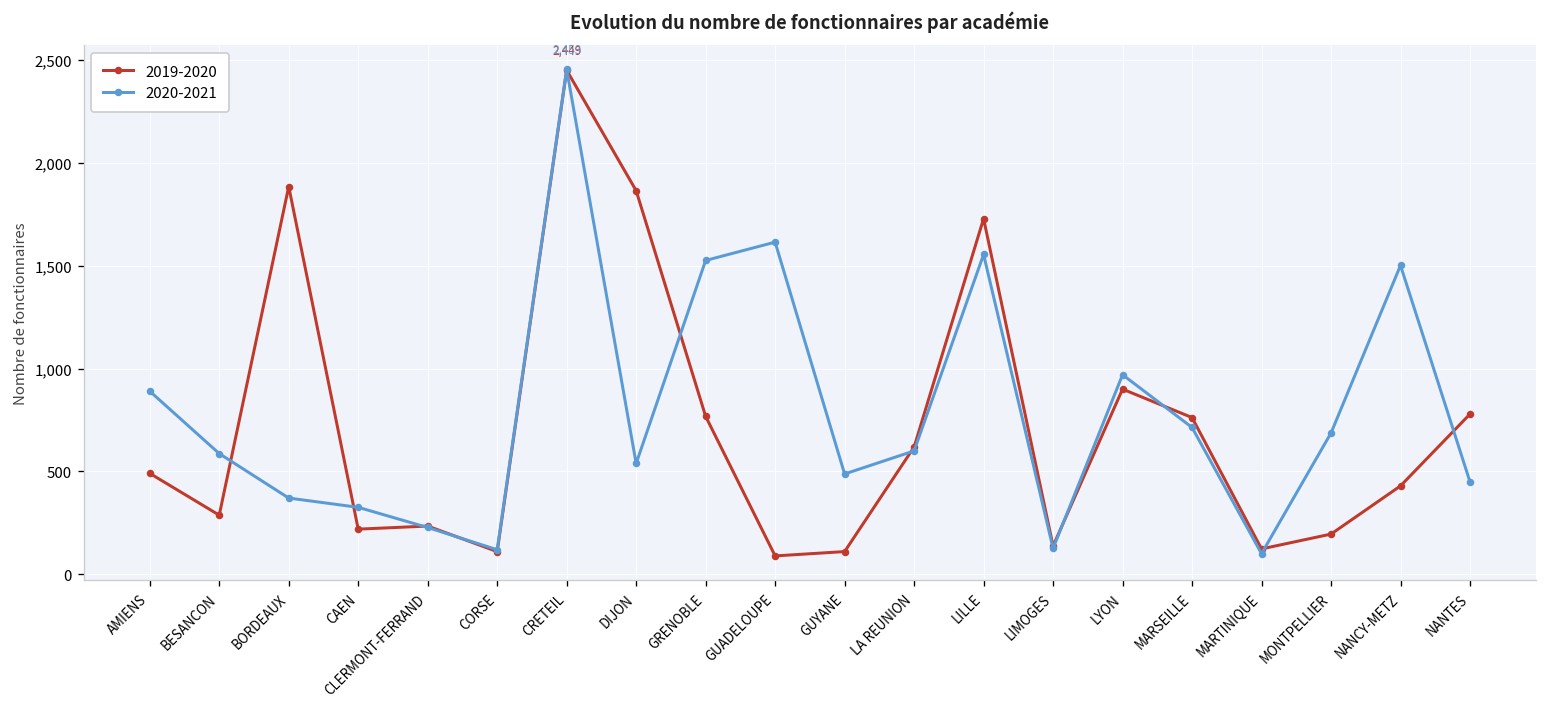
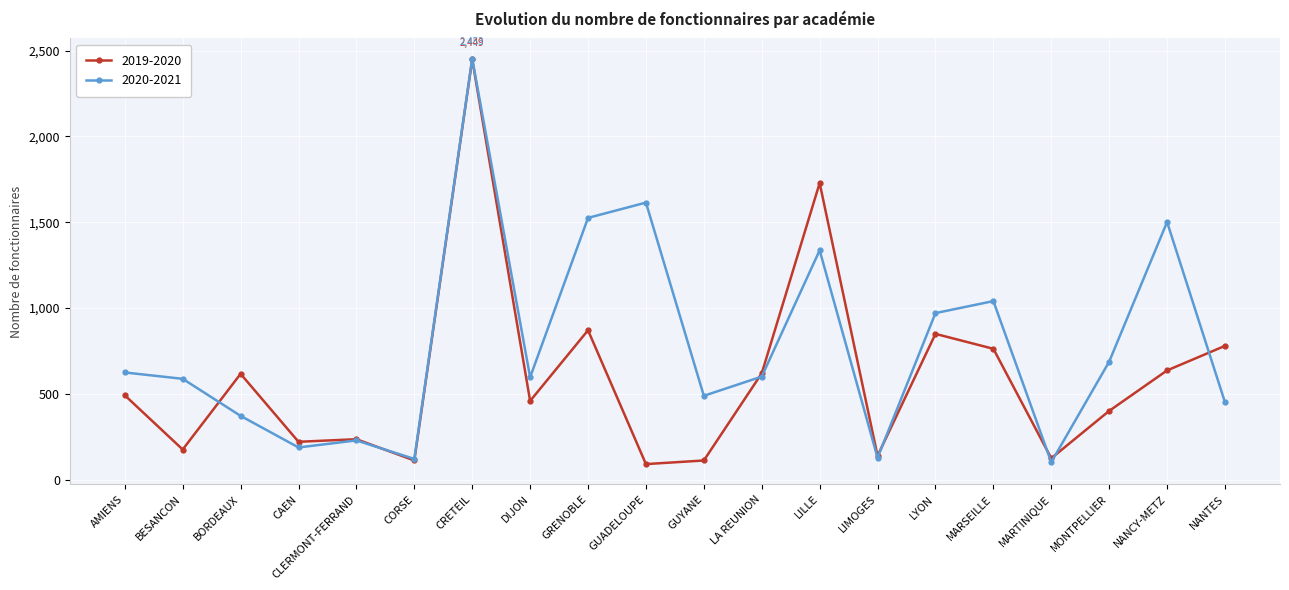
2020-2021, AMIENS: 890 -> 620
2019-2020, BESANCON: 290 -> 180
2019-2020, BORDEAUX: 1,880 -> 620
2020-2021, CAEN: 330 -> 190
2019-2020, DIJON: 1,860 -> 460
2020-2021, DIJON: 540 -> 600
2019-2020, GRENOBLE: 770 -> 870
2020-2021, LILLE: 1,550 -> 1,340
2019-2020, LYON: 900 -> 850
2020-2021, MARSEILLE: 710 -> 1,040
2019-2020, MONTPELLIER: 200 -> 400
2019-2020, NANCY-METZ: 430 -> 640
